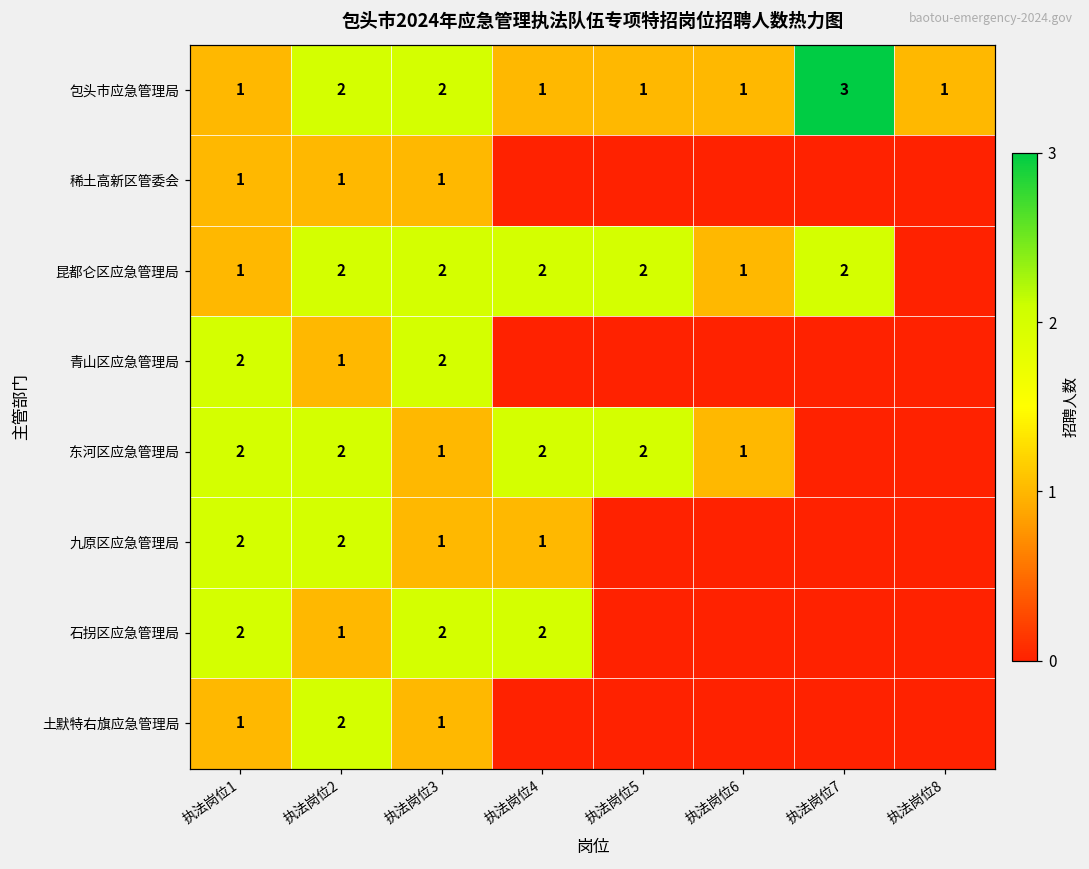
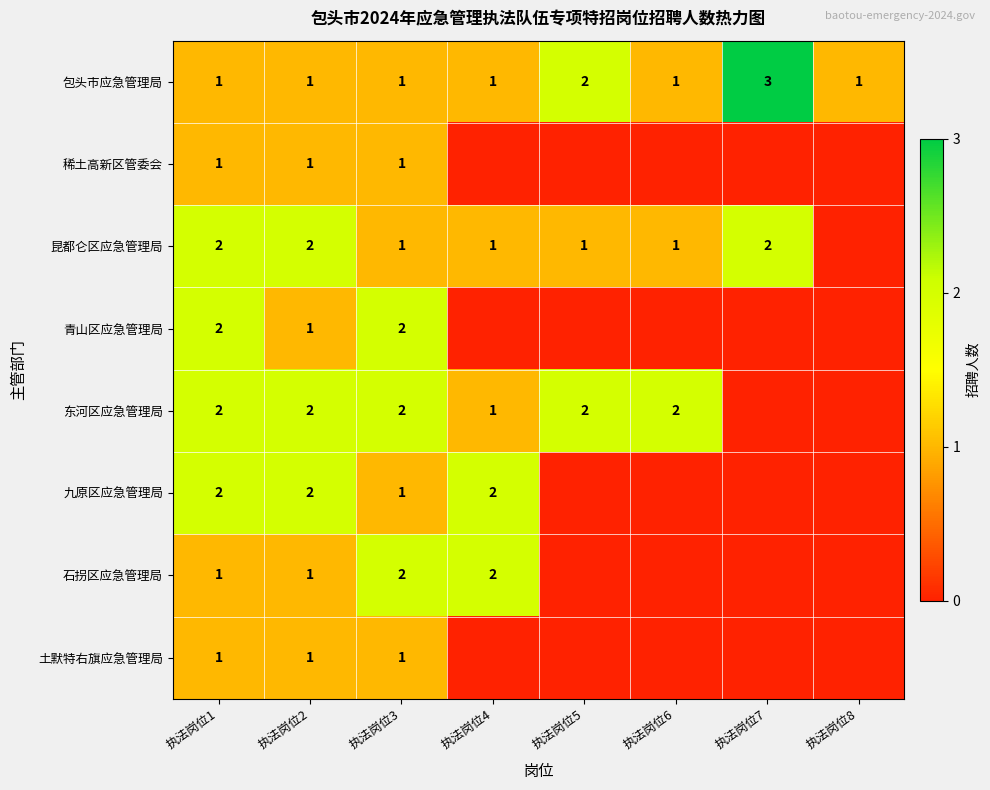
包头市应急管理局, 执法岗位2: 2 -> 1
包头市应急管理局, 执法岗位3: 2 -> 1
包头市应急管理局, 执法岗位5: 1 -> 2
昆都仑区应急管理局, 执法岗位1: 1 -> 2
昆都仑区应急管理局, 执法岗位3: 2 -> 1
昆都仑区应急管理局, 执法岗位4: 2 -> 1
昆都仑区应急管理局, 执法岗位5: 2 -> 1
东河区应急管理局, 执法岗位3: 1 -> 2
东河区应急管理局, 执法岗位4: 2 -> 1
东河区应急管理局, 执法岗位6: 1 -> 2
九原区应急管理局, 执法岗位4: 1 -> 2
石拐区应急管理局, 执法岗位1: 2 -> 1
土默特右旗应急管理局, 执法岗位2: 2 -> 1
